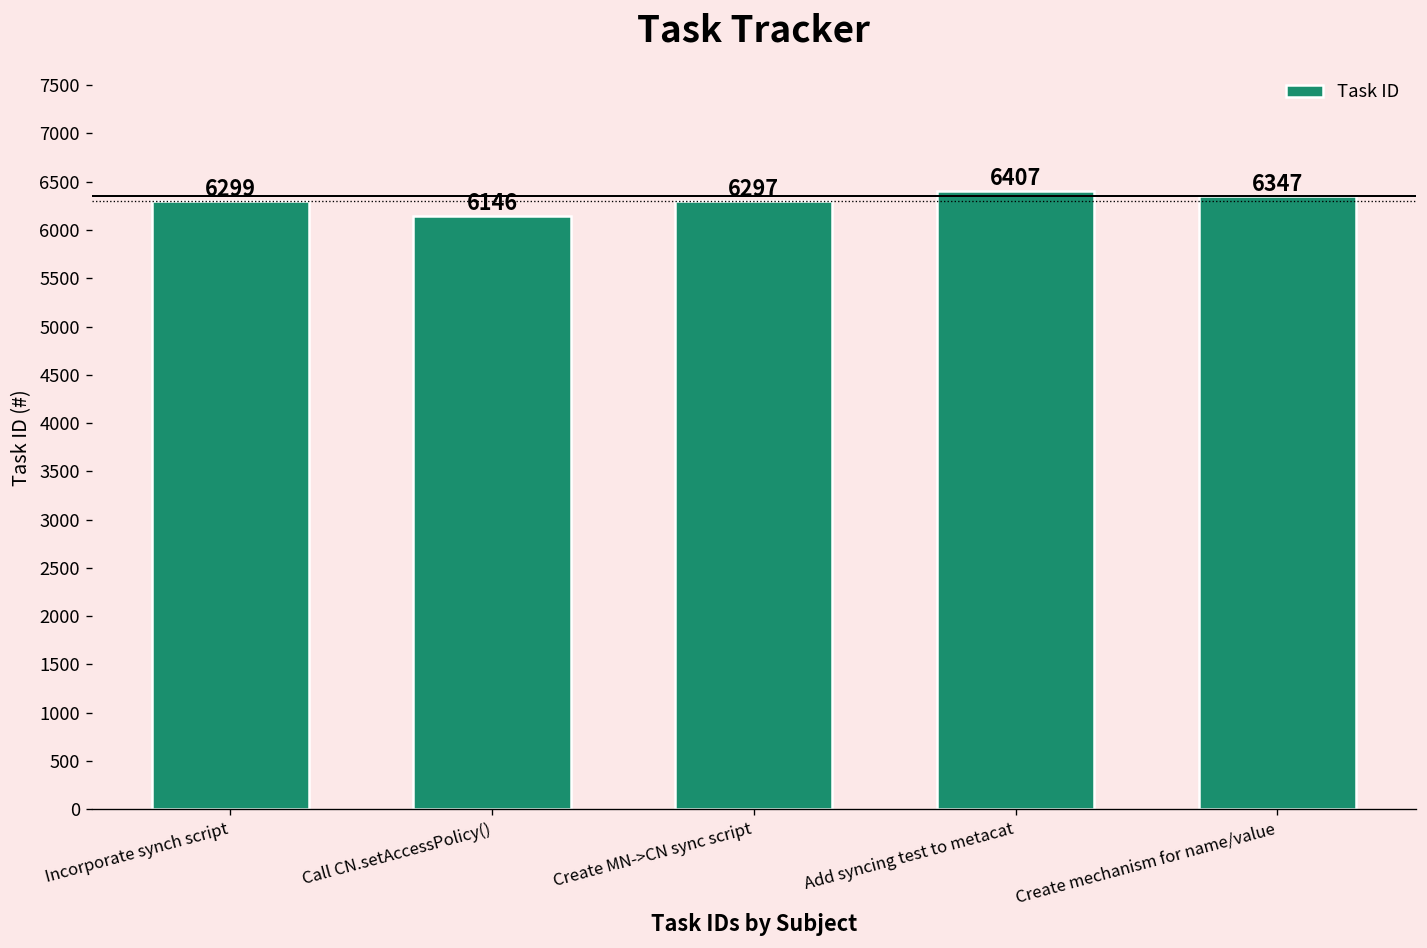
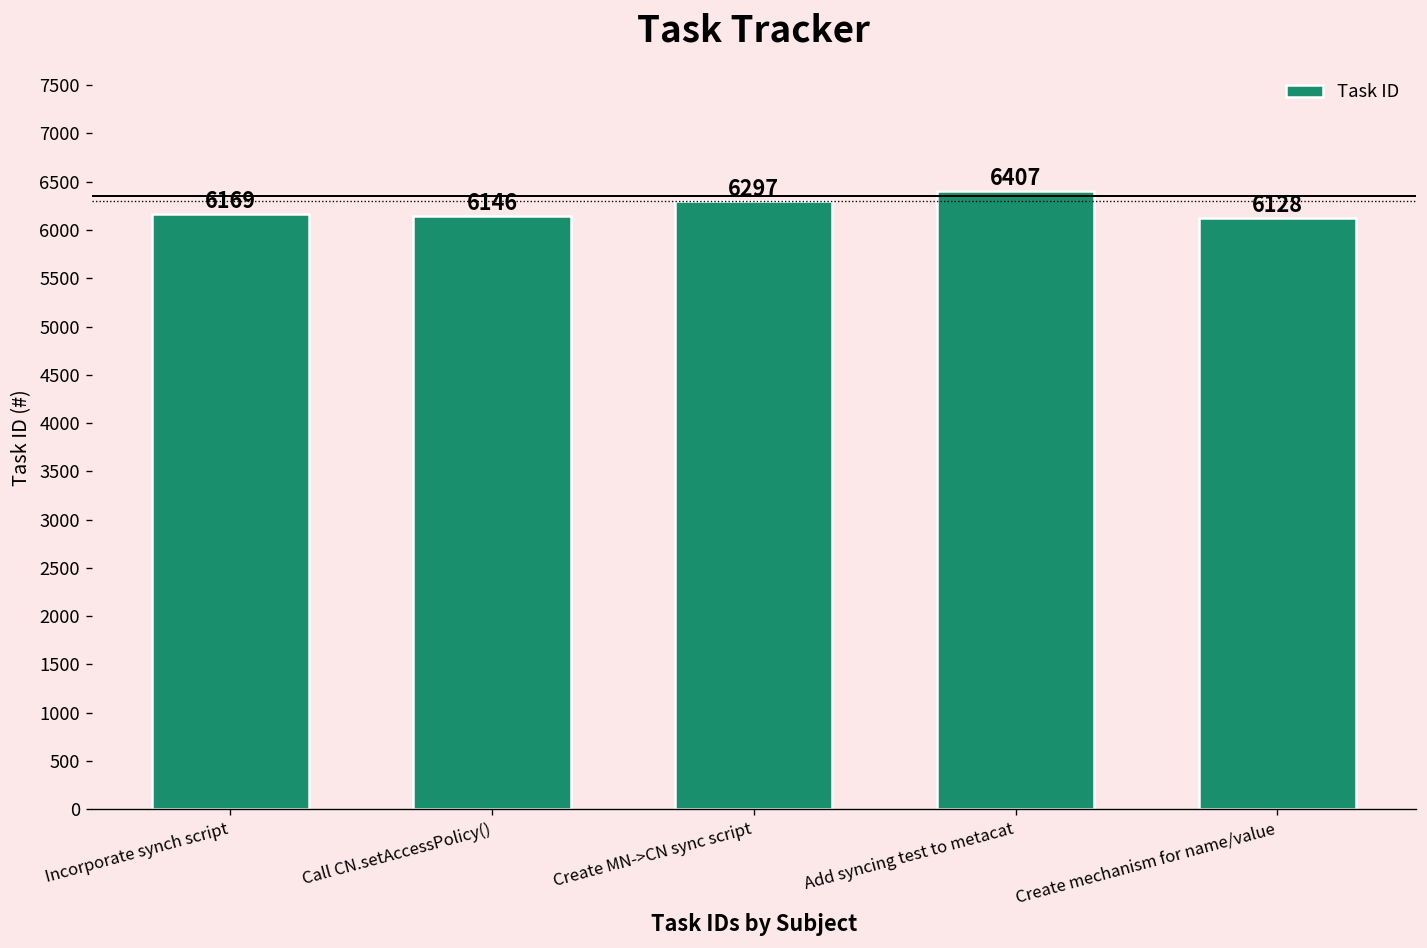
Incorporate synch script: 6299 -> 6169
Create mechanism for name/value: 6347 -> 6128
